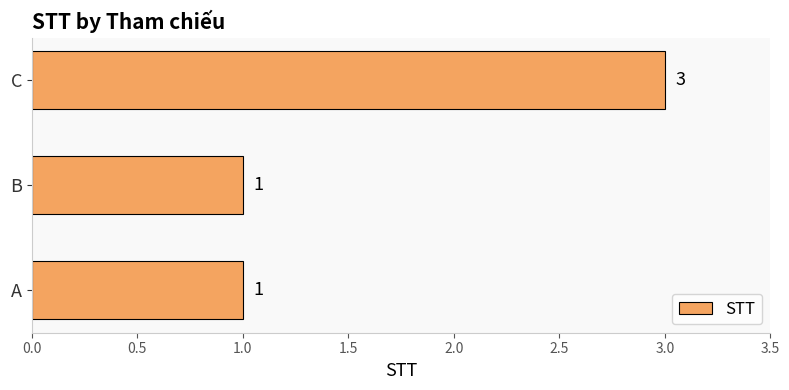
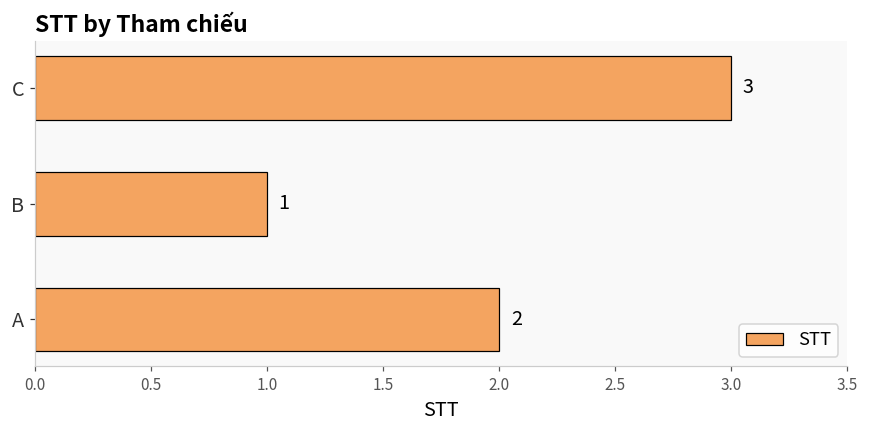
A: 1 -> 2
